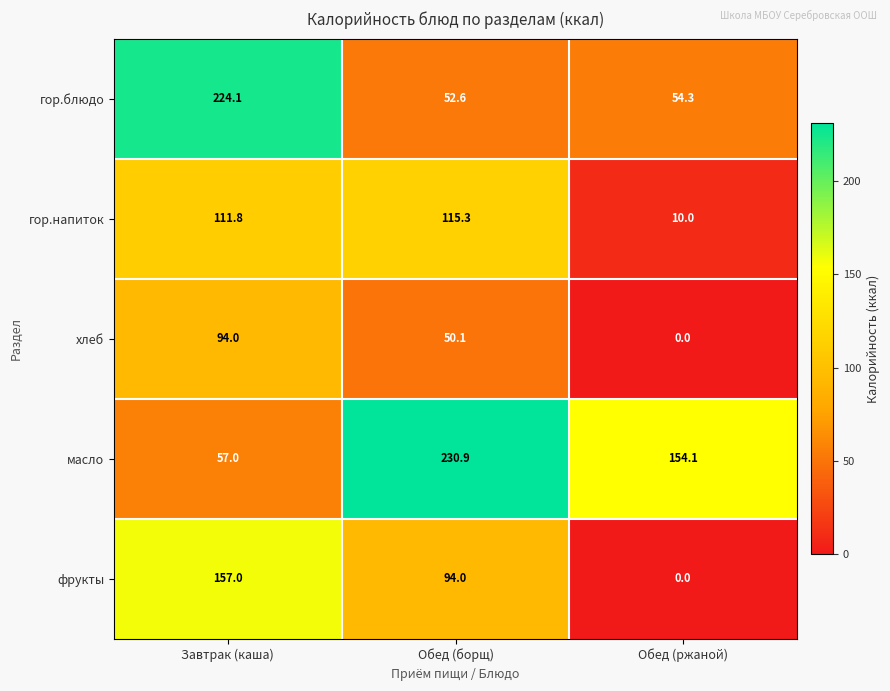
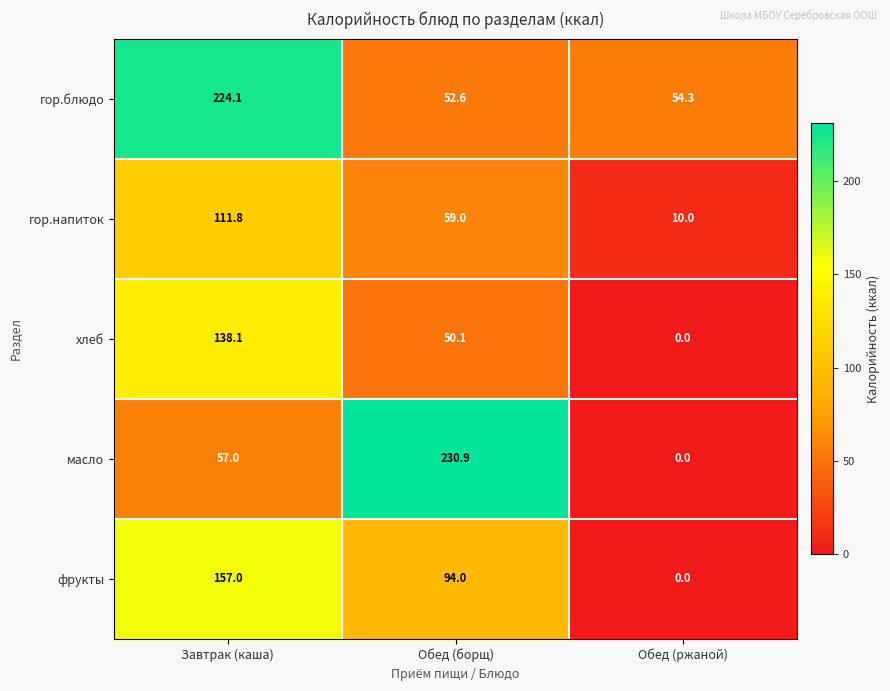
гор.напиток, Обед (борщ): 115.3 -> 59.0
хлеб, Завтрак (каша): 94.0 -> 138.1
масло, Обед (ржаной): 154.1 -> 0.0
